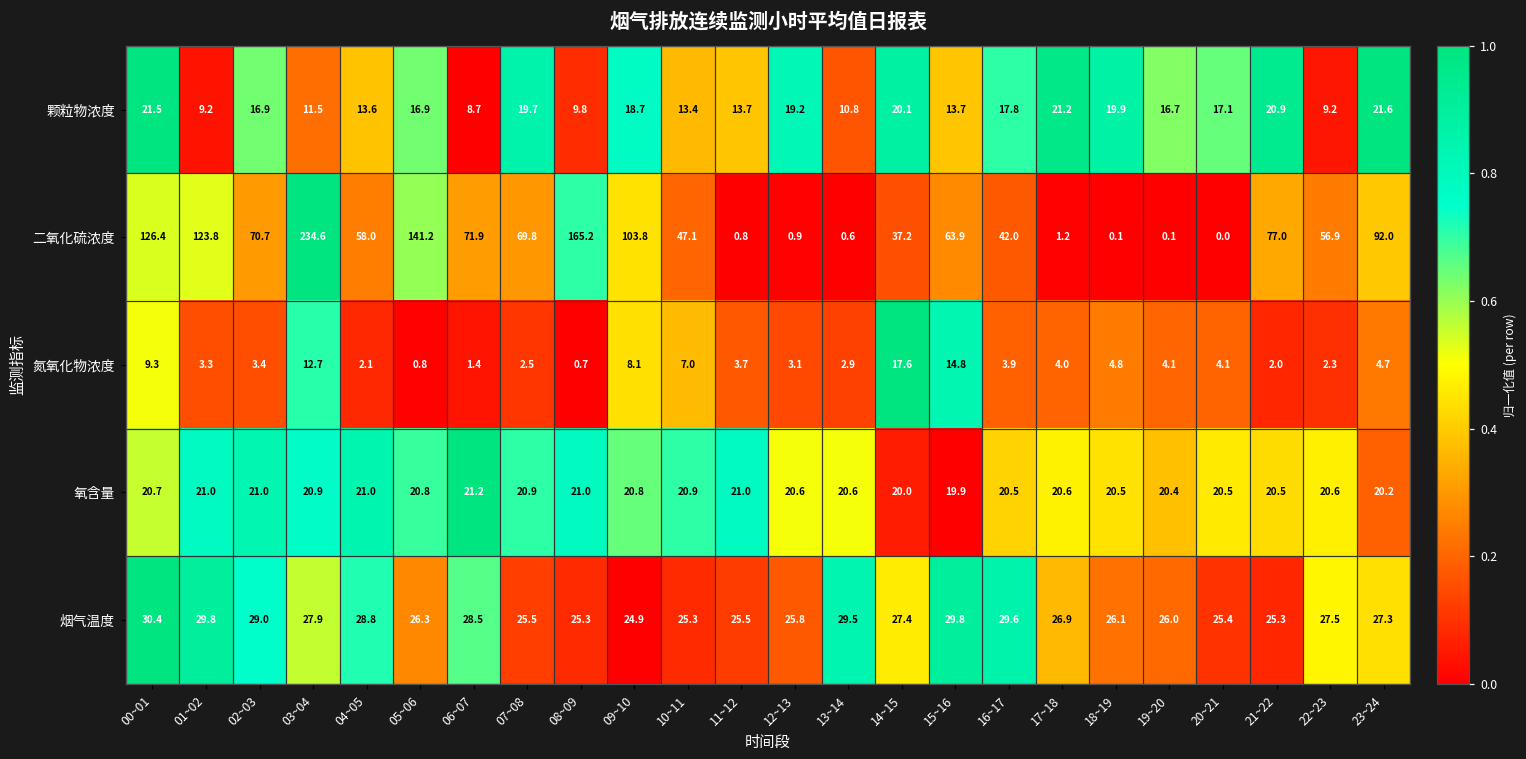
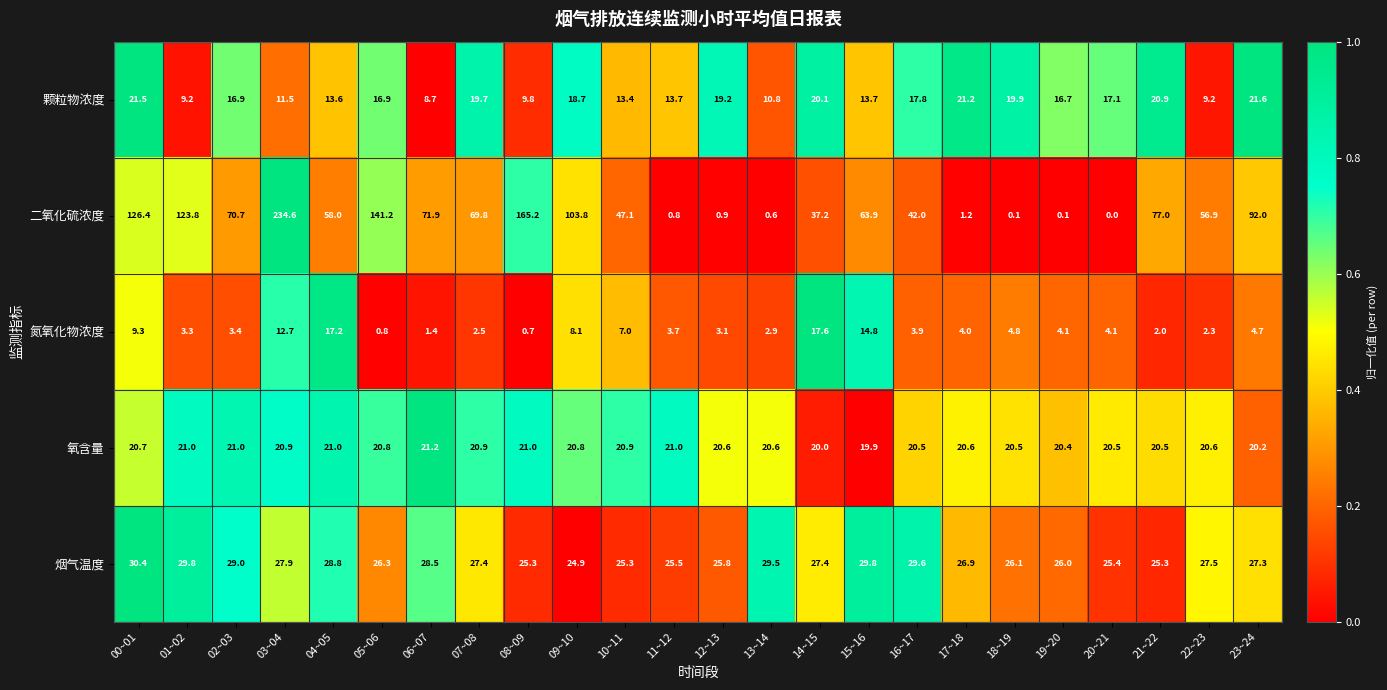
氮氧化物浓度, 04~05: 2.1 -> 17.2
烟气温度, 07~08: 25.5 -> 27.4
